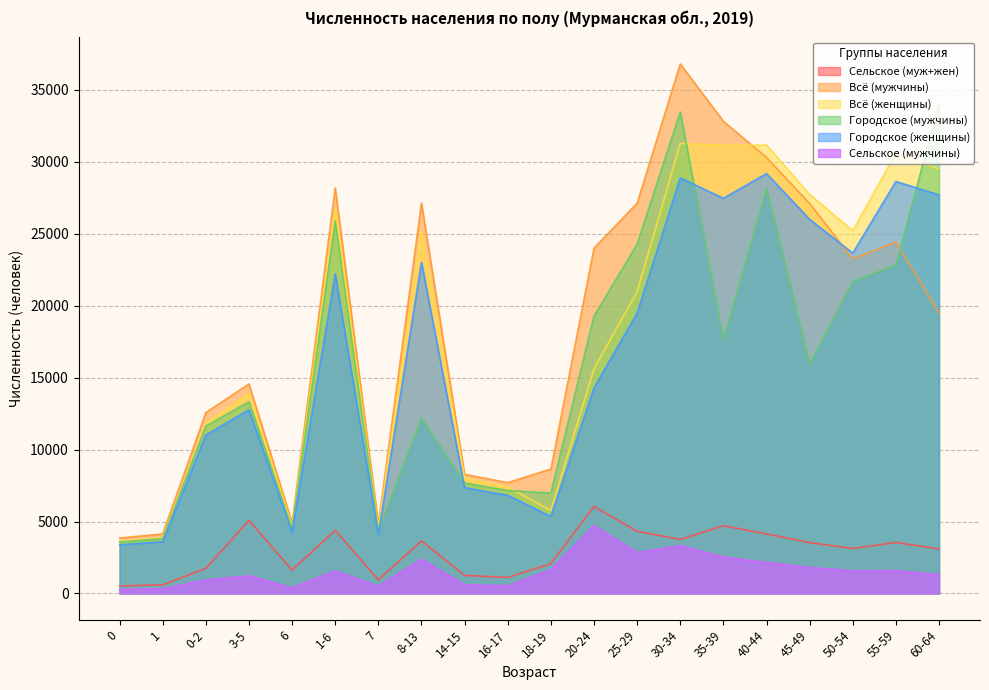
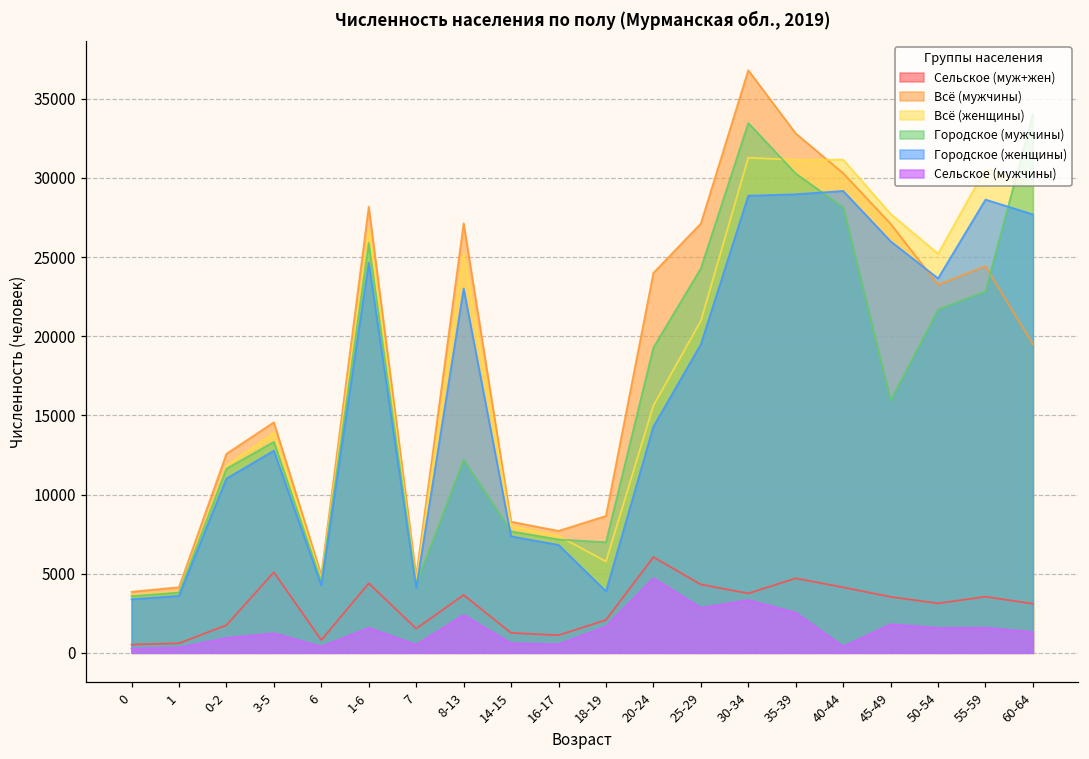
Сельское (муж+жен), 6: 1600 -> 800
Городское (женщины), 1-6: 22200 -> 24700
Сельское (муж+жен), 7: 1000 -> 1500
Городское (женщины), 18-19: 5400 -> 3900
Городское (мужчины), 35-39: 17600 -> 30300
Городское (женщины), 35-39: 27500 -> 29000
Сельское (мужчины), 40-44: 2200 -> 400
